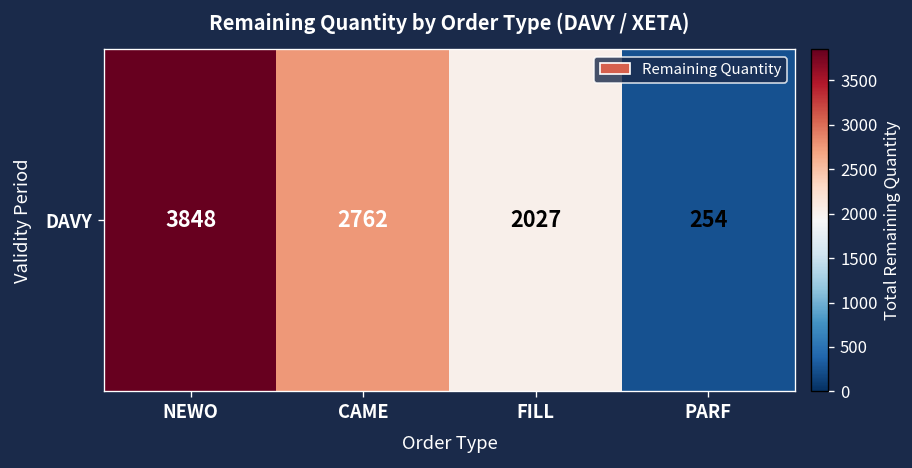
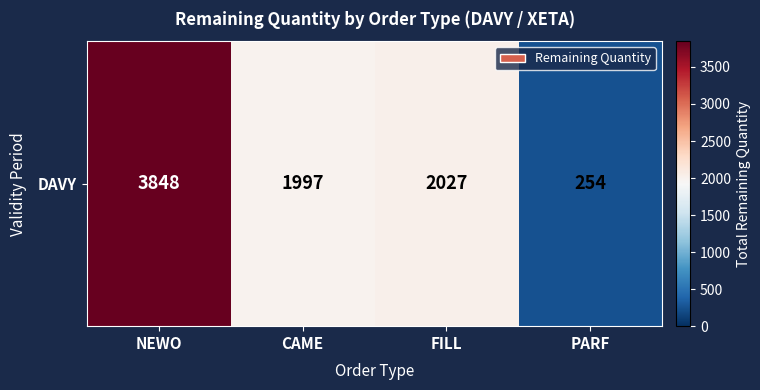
DAVY, CAME: 2762 -> 1997
